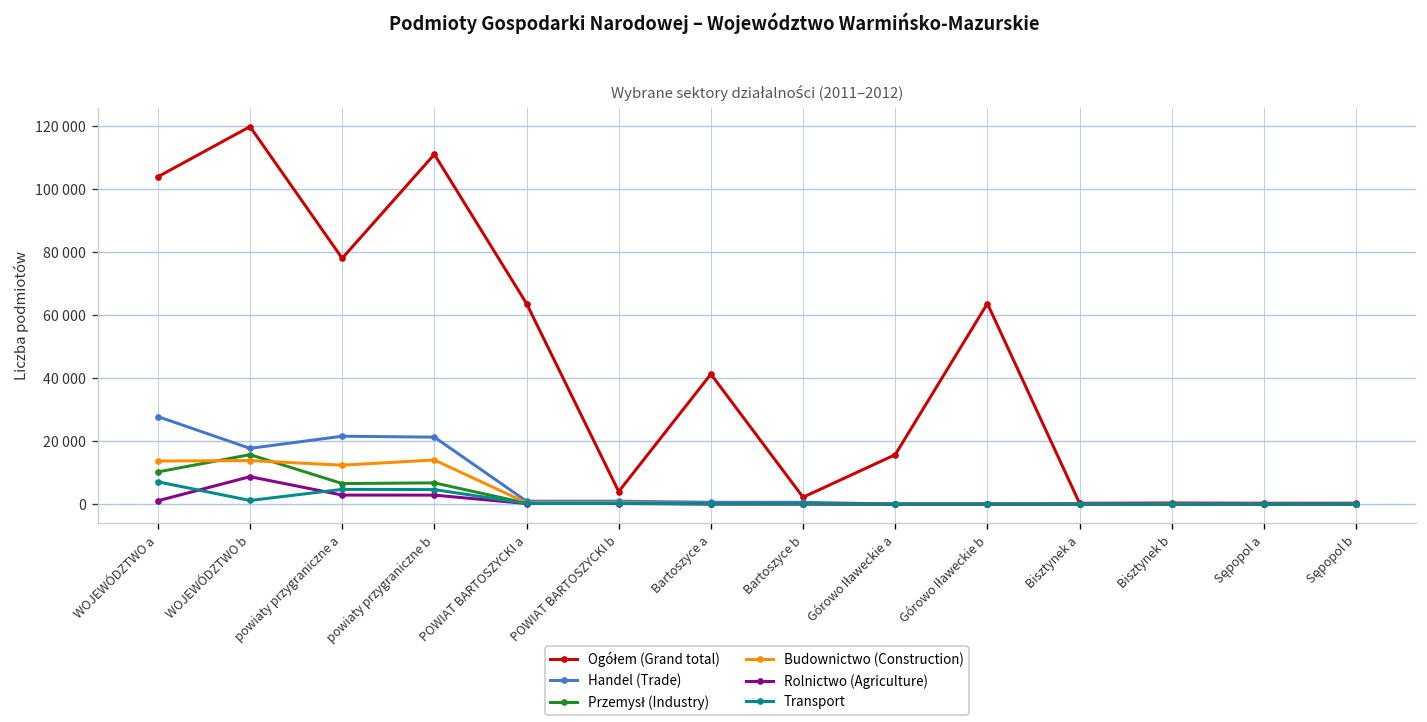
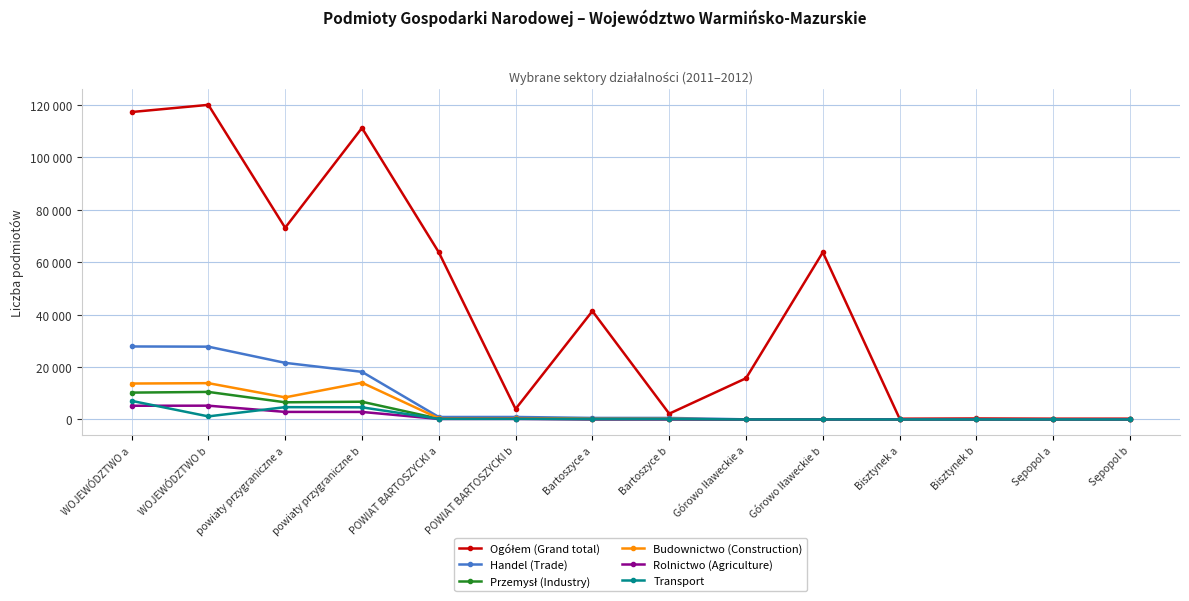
Ogółem (Grand total), WOJEWÓDZTWO a: 104000 -> 117000
Rolnictwo (Agriculture), WOJEWÓDZTWO a: 1000 -> 5000
Handel (Trade), WOJEWÓDZTWO b: 18000 -> 28000
Przemysł (Industry), WOJEWÓDZTWO b: 16000 -> 11000
Rolnictwo (Agriculture), WOJEWÓDZTWO b: 9000 -> 5000
Ogółem (Grand total), powiaty przygraniczne a: 78000 -> 73000
Budownictwo (Construction), powiaty przygraniczne a: 12000 -> 8000
Handel (Trade), powiaty przygraniczne b: 21000 -> 18000
